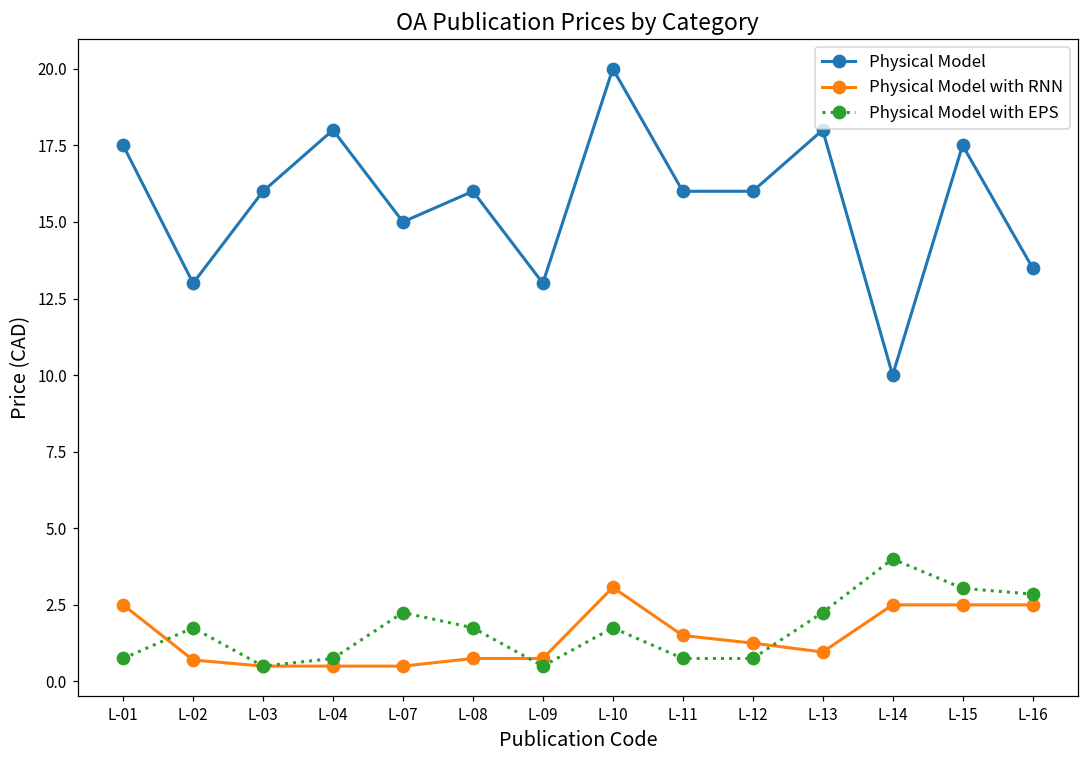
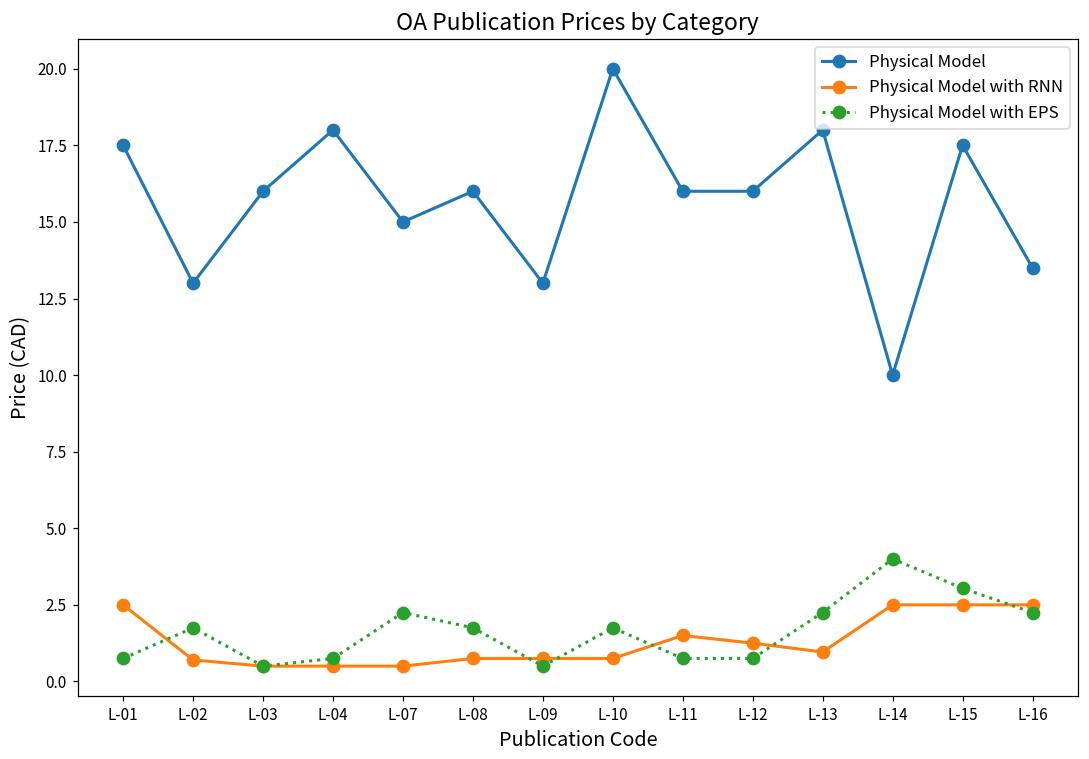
Physical Model with RNN, L-10: 3.1 -> 0.8
Physical Model with EPS, L-16: 2.9 -> 2.3
